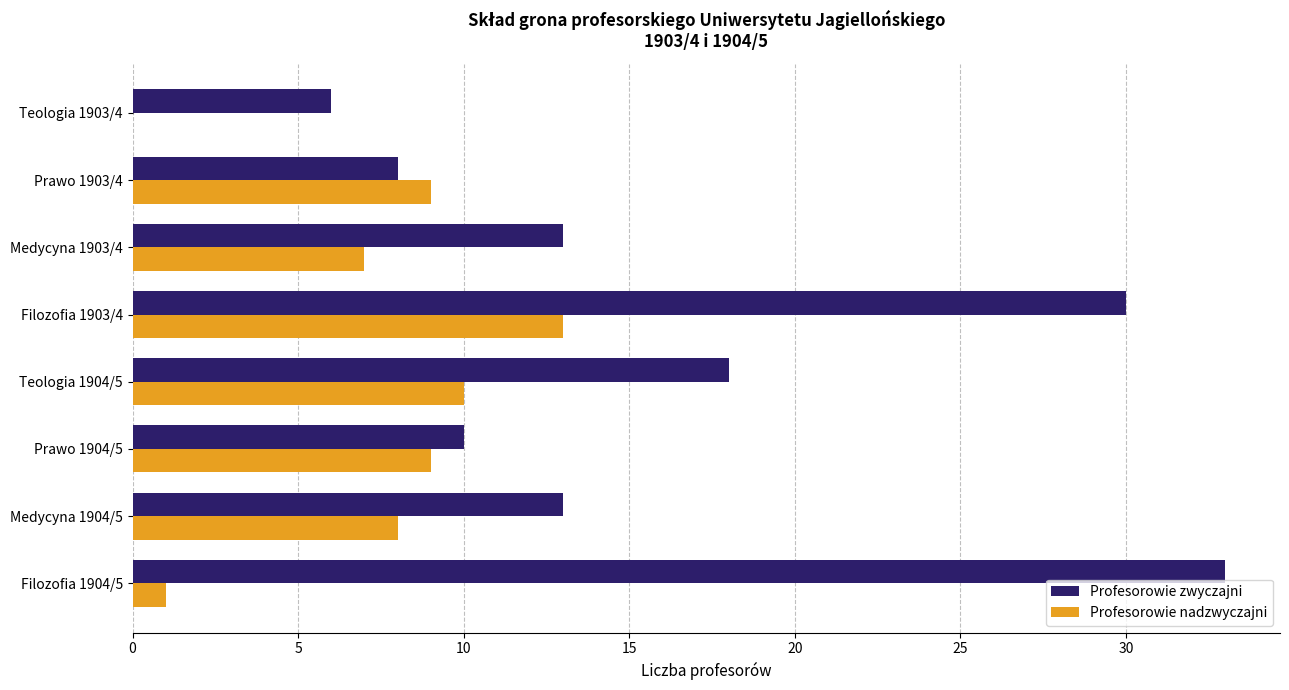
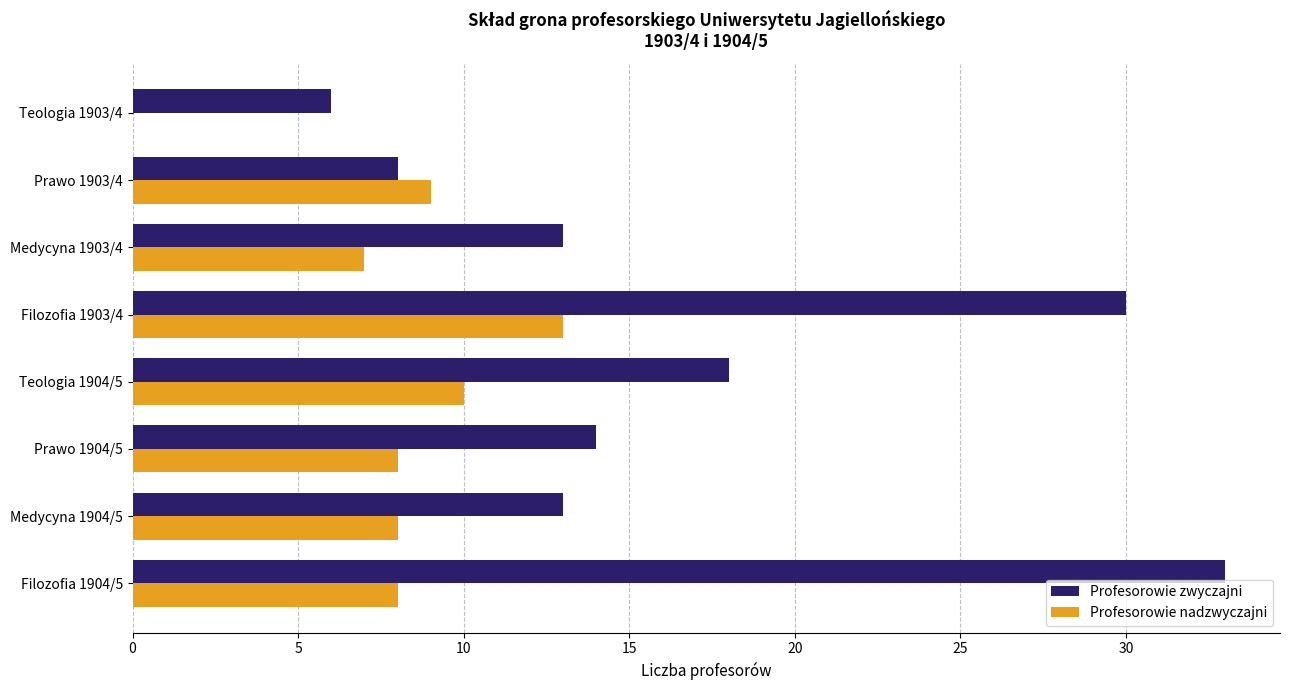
Profesorowie zwyczajni, Prawo 1904/5: 10 -> 14
Profesorowie nadzwyczajni, Prawo 1904/5: 9 -> 8
Profesorowie nadzwyczajni, Filozofia 1904/5: 1 -> 8
